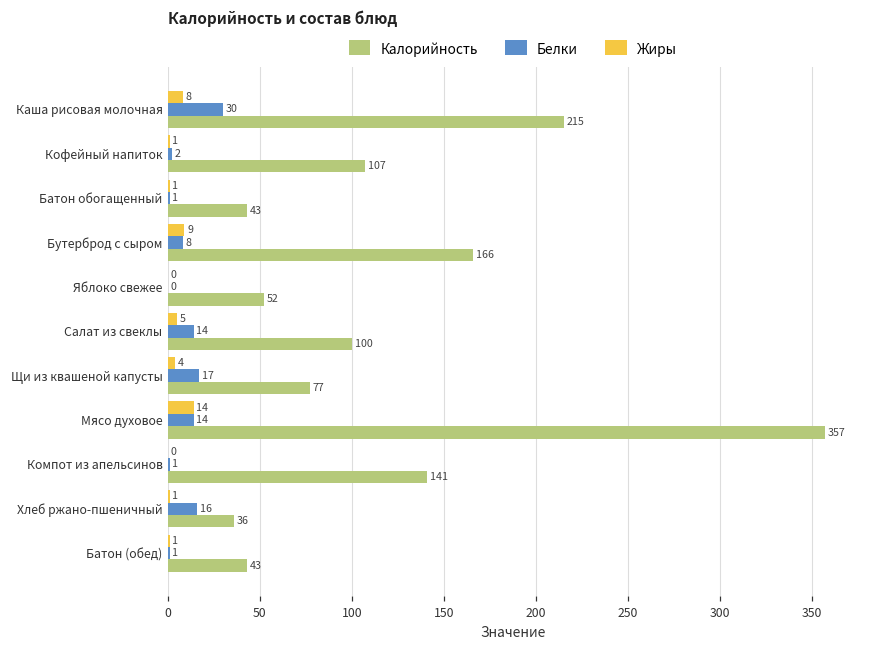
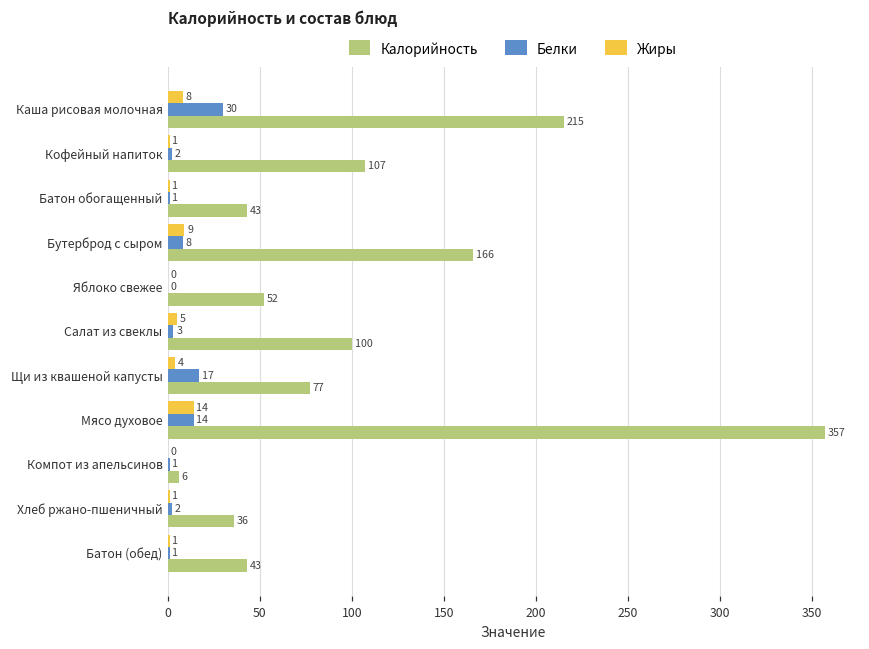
Белки, Салат из свеклы: 14 -> 3
Калорийность, Компот из апельсинов: 141 -> 6
Белки, Хлеб ржано-пшеничный: 16 -> 2
